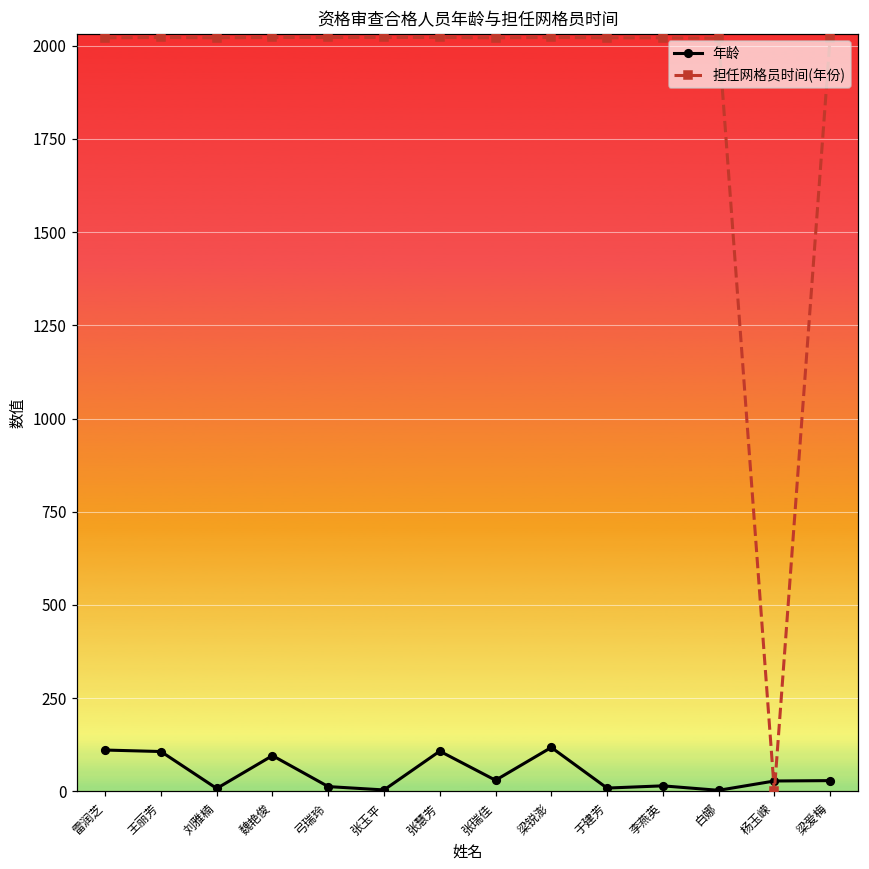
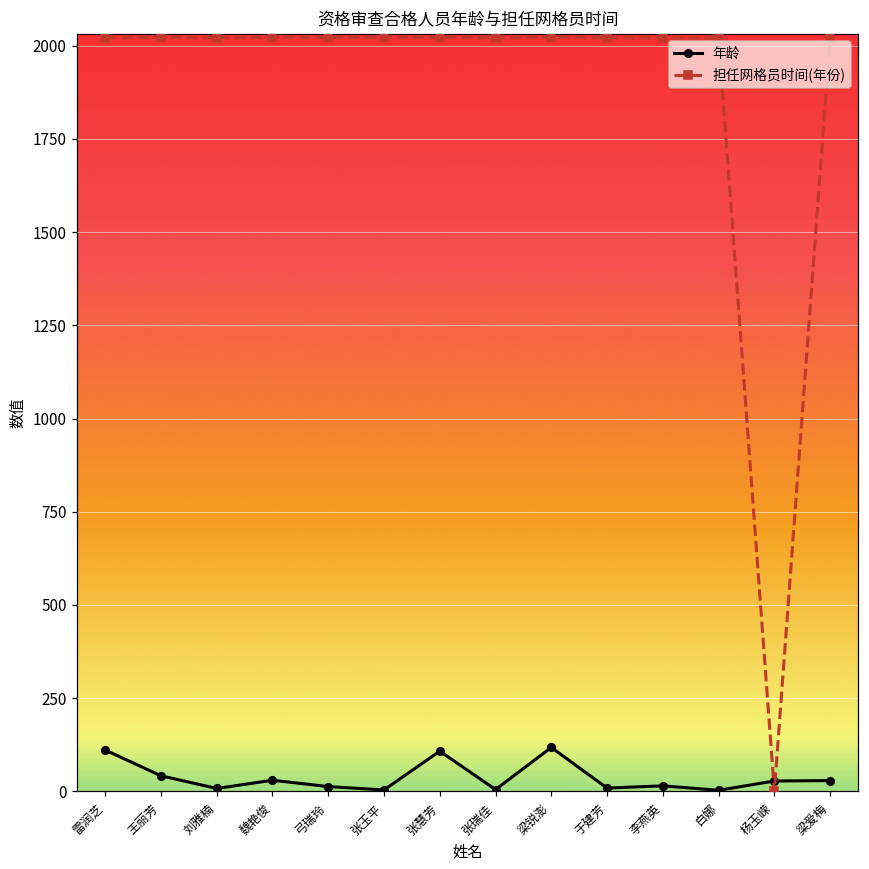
年龄, 王丽芳: 110 -> 40
年龄, 魏艳俊: 100 -> 30
年龄, 张瑞佳: 30 -> 10
